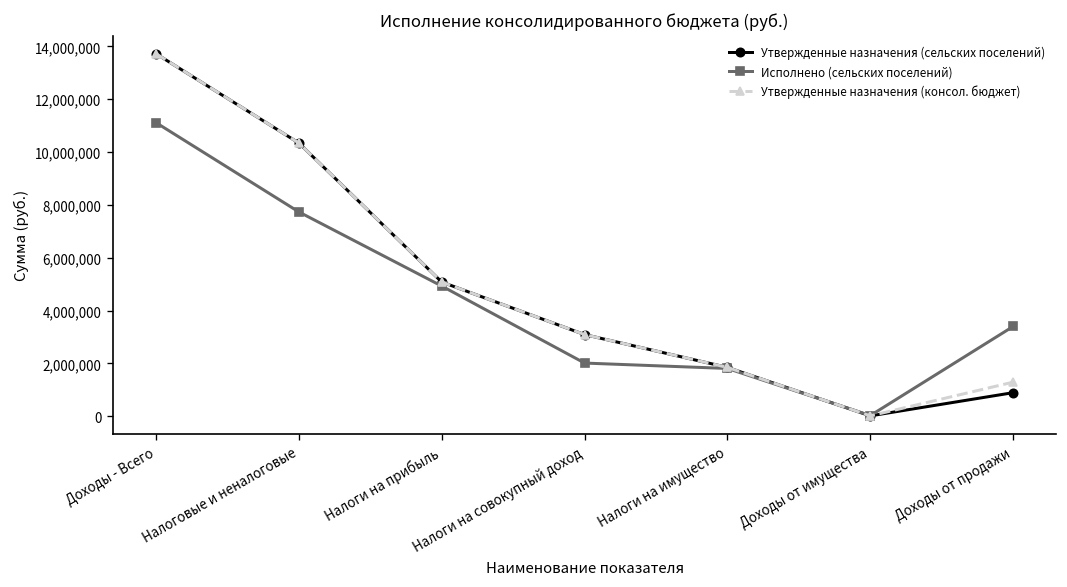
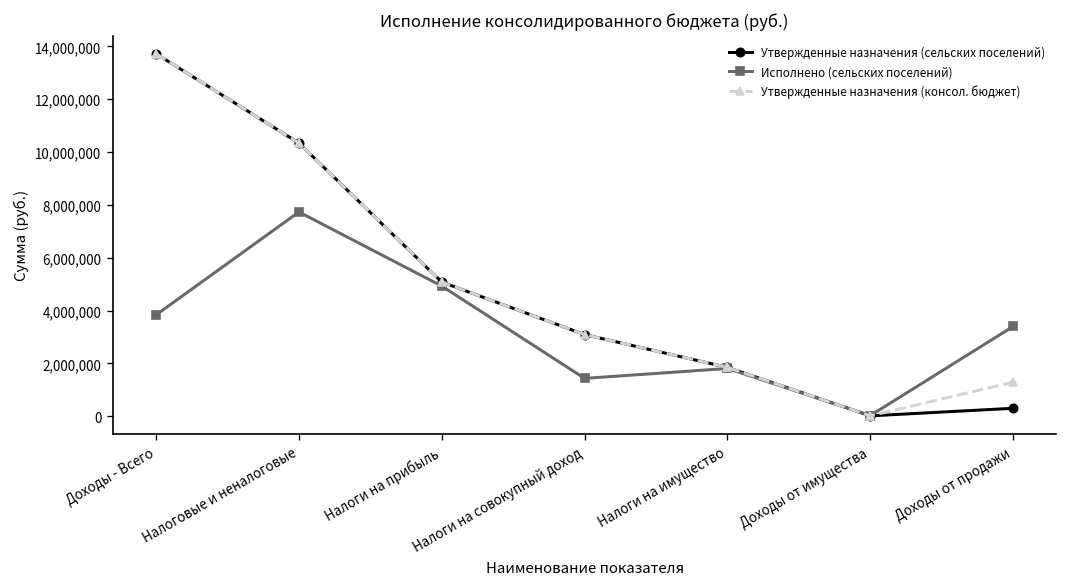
Исполнено (сельских поселений), Доходы - Всего: 11,100,000 -> 3,800,000
Исполнено (сельских поселений), Налоги на совокупный доход: 2,000,000 -> 1,400,000
Утвержденные назначения (сельских поселений), Доходы от продажи: 900,000 -> 300,000
